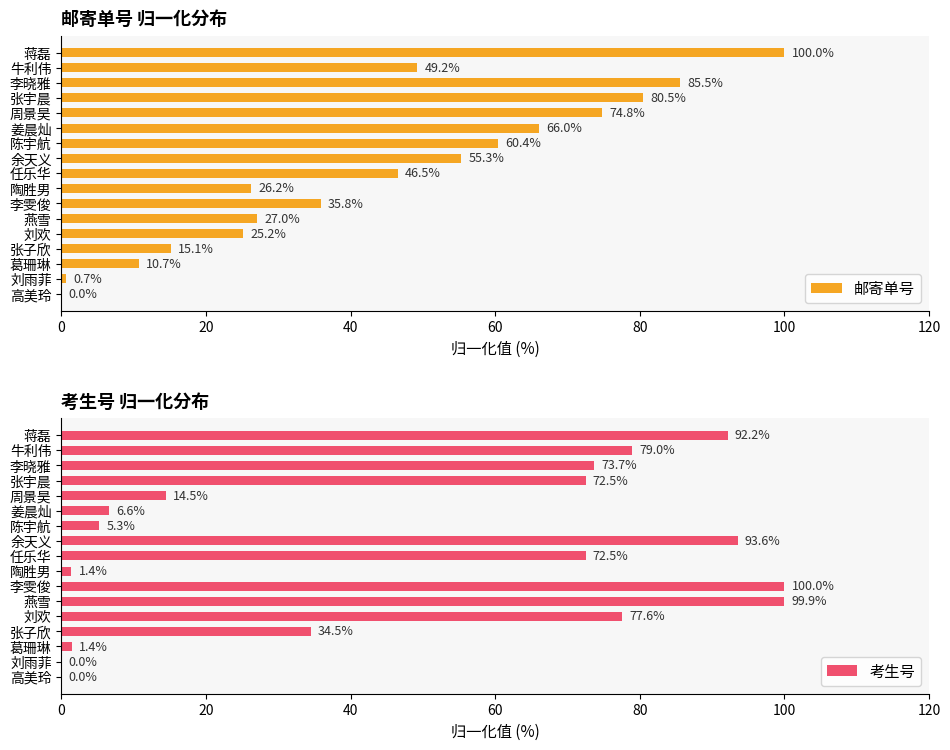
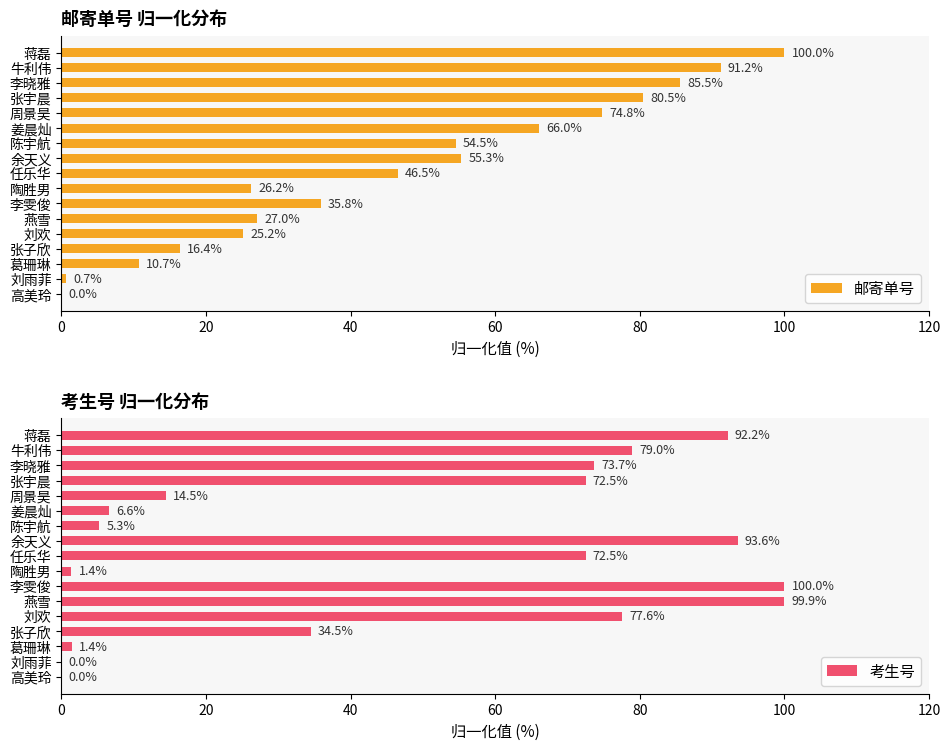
邮寄单号 归一化分布, 牛利伟: 49.2% -> 91.2%
邮寄单号 归一化分布, 陈宇航: 60.4% -> 54.5%
邮寄单号 归一化分布, 张子欣: 15.1% -> 16.4%
